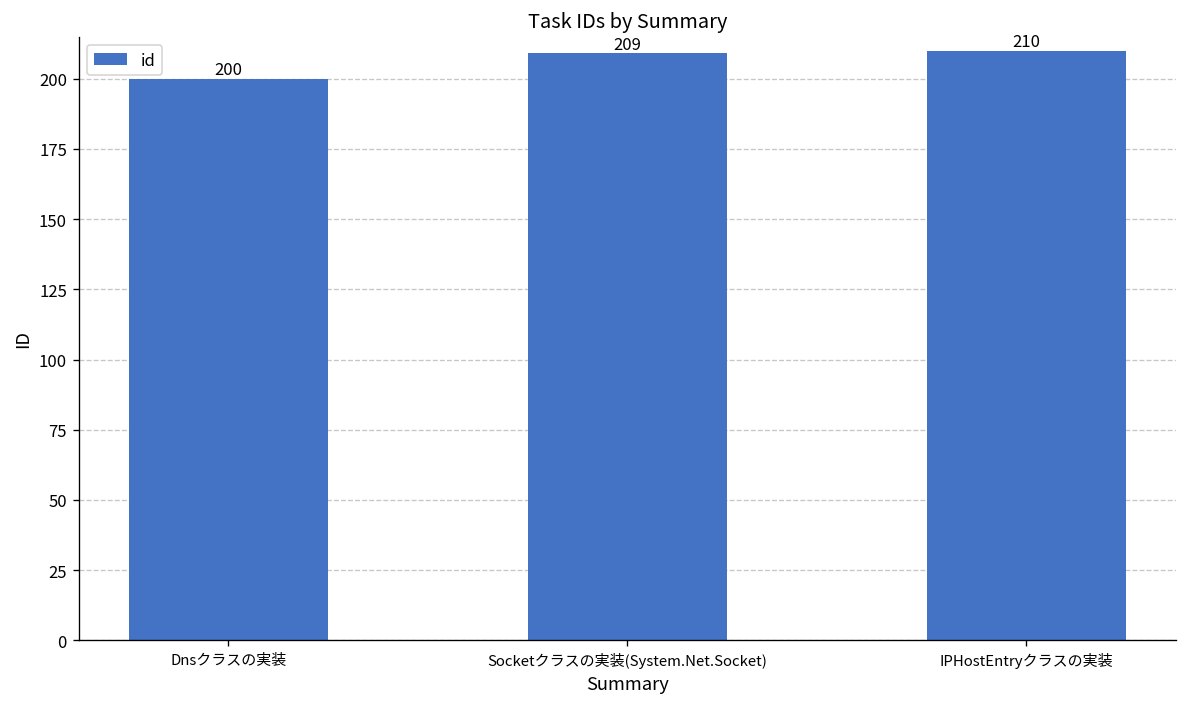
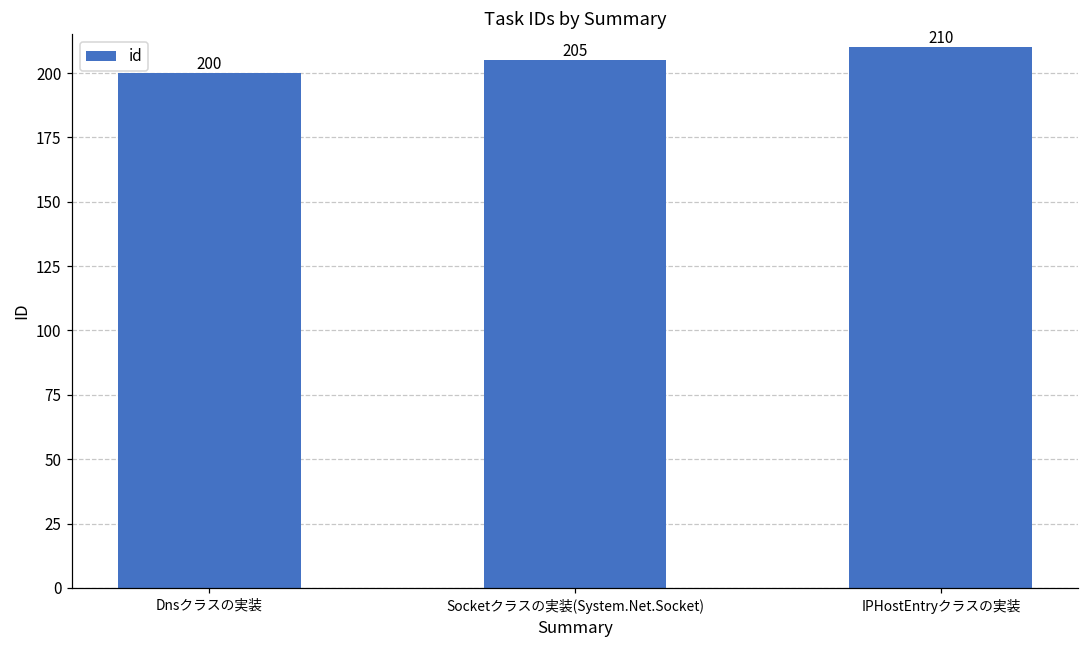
Socketクラスの実装(System.Net.Socket): 209 -> 205
